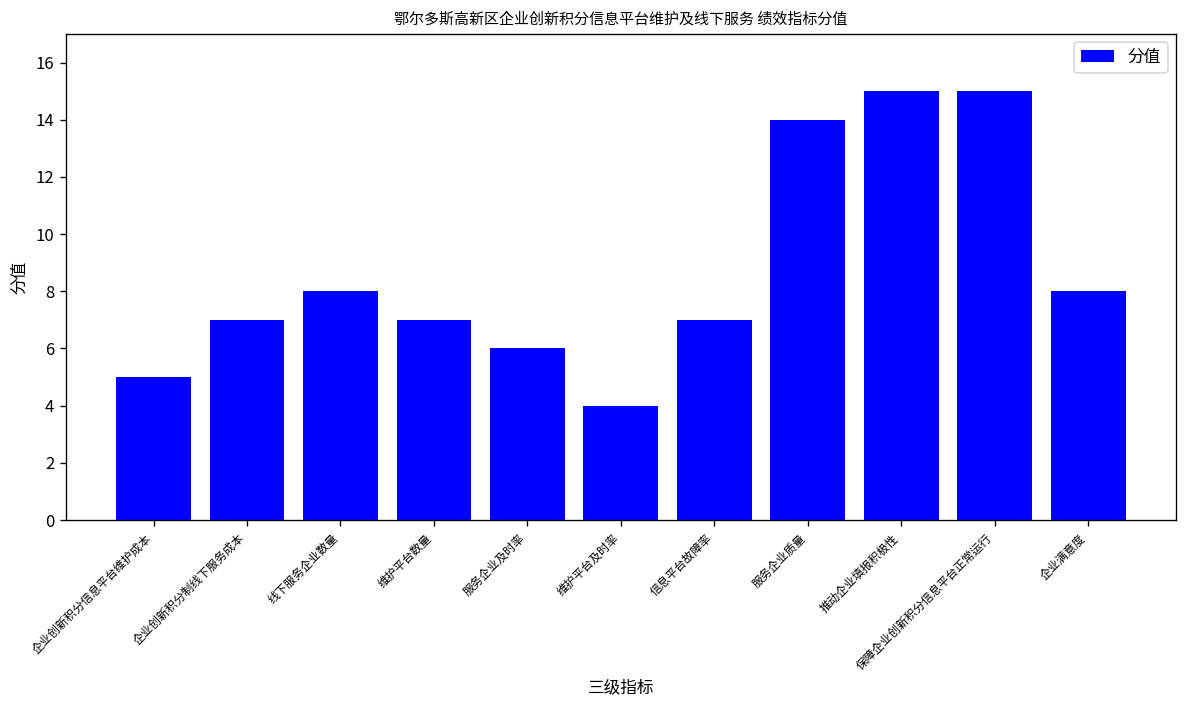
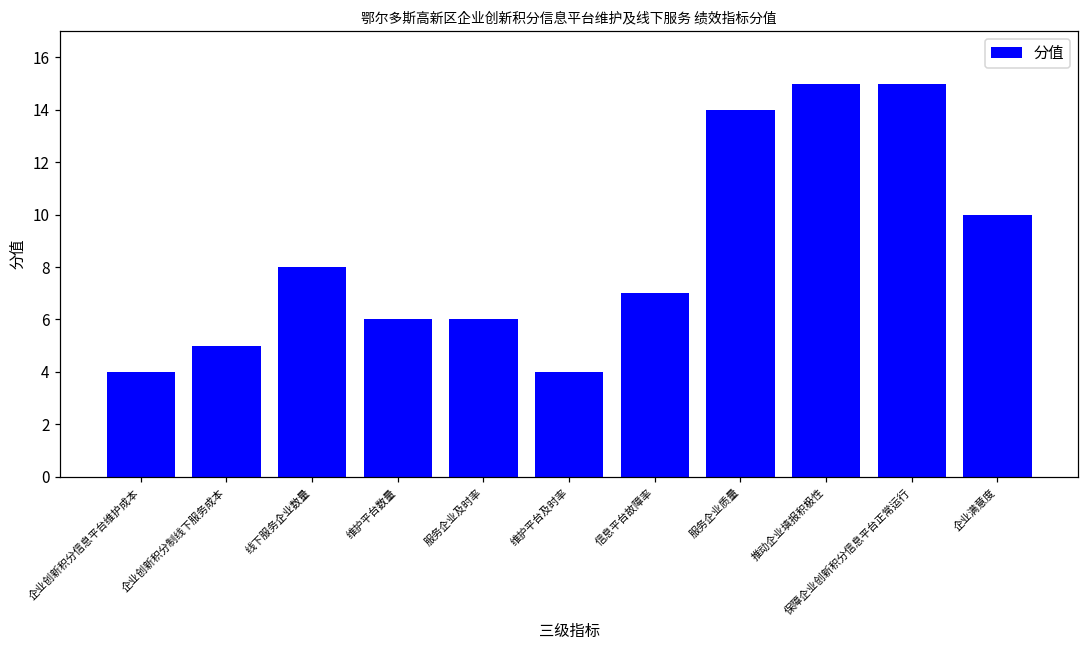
企业创新积分信息平台维护成本: 5 -> 4
企业创新积分制线下服务成本: 7 -> 5
维护平台数量: 7 -> 6
企业满意度: 8 -> 10
